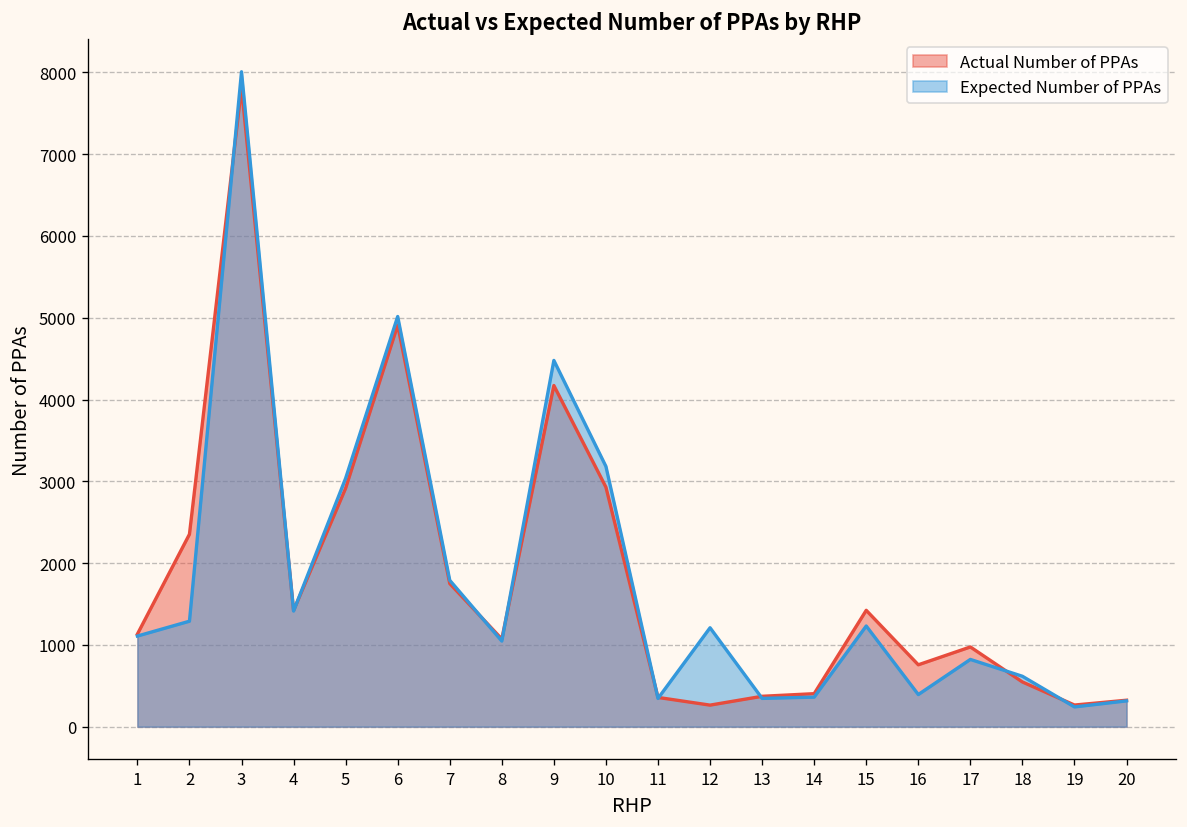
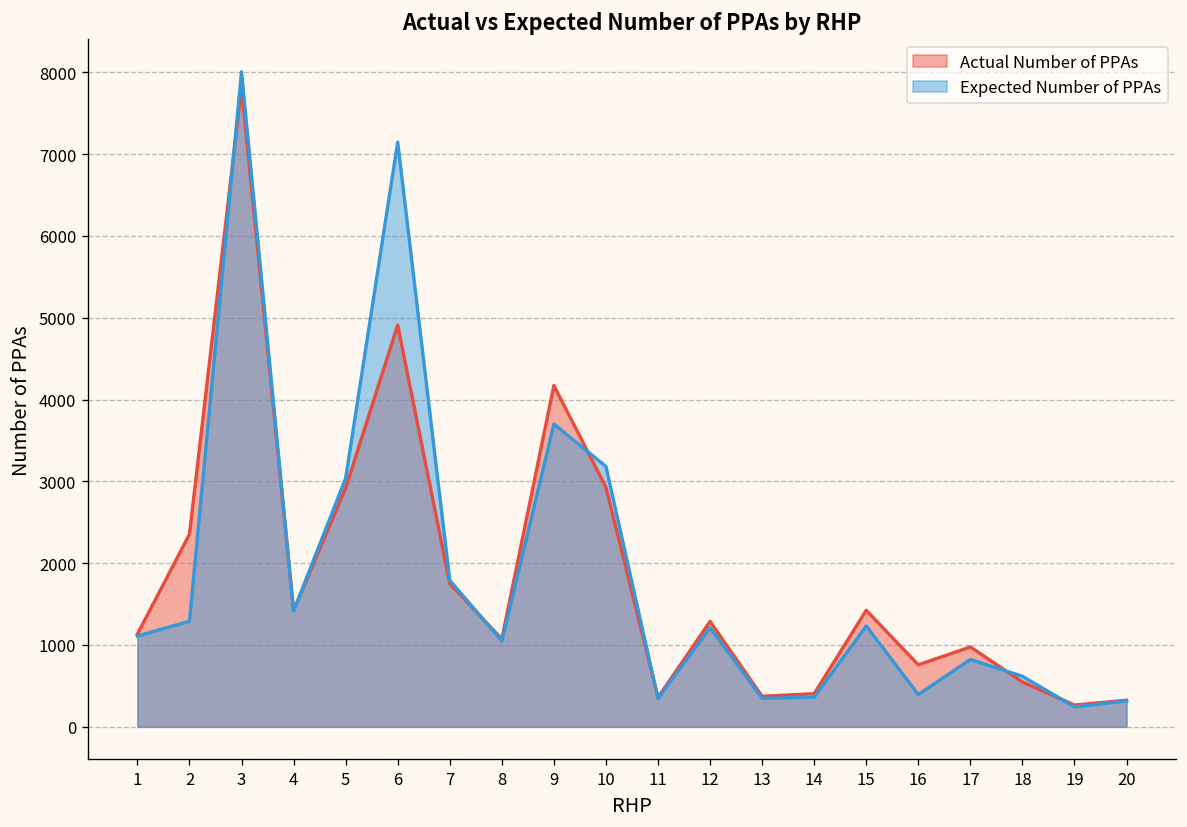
Expected Number of PPAs, 6: 5000 -> 7100
Expected Number of PPAs, 9: 4500 -> 3700
Actual Number of PPAs, 12: 300 -> 1300
